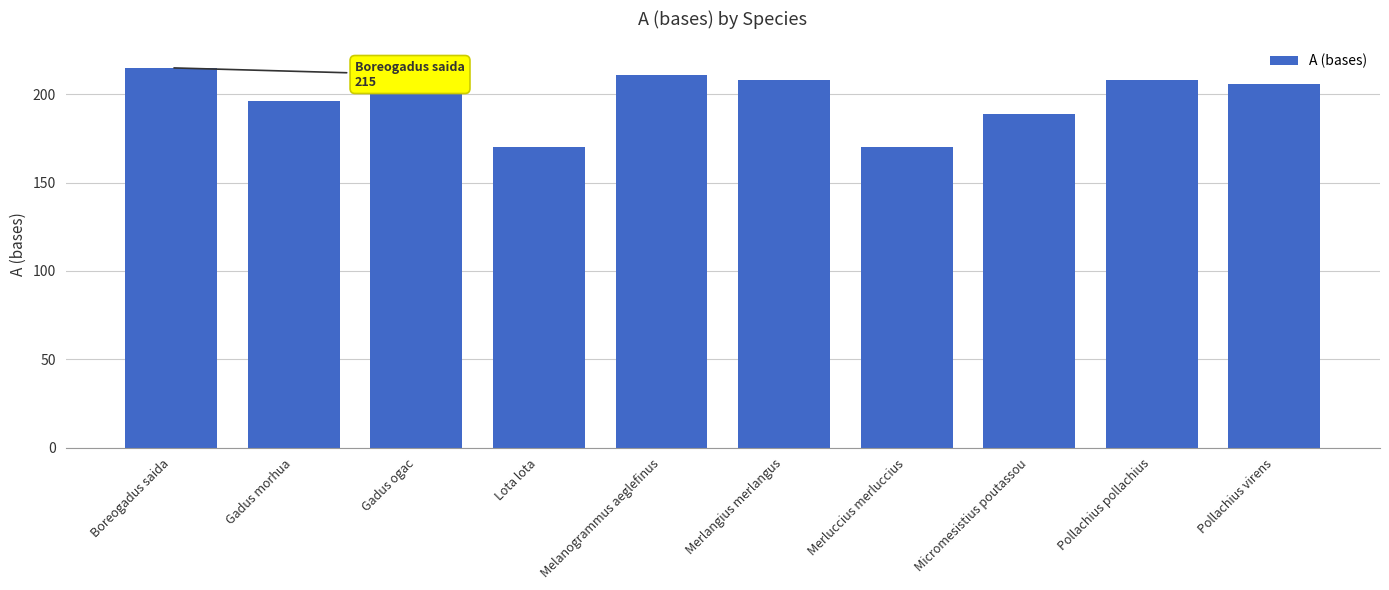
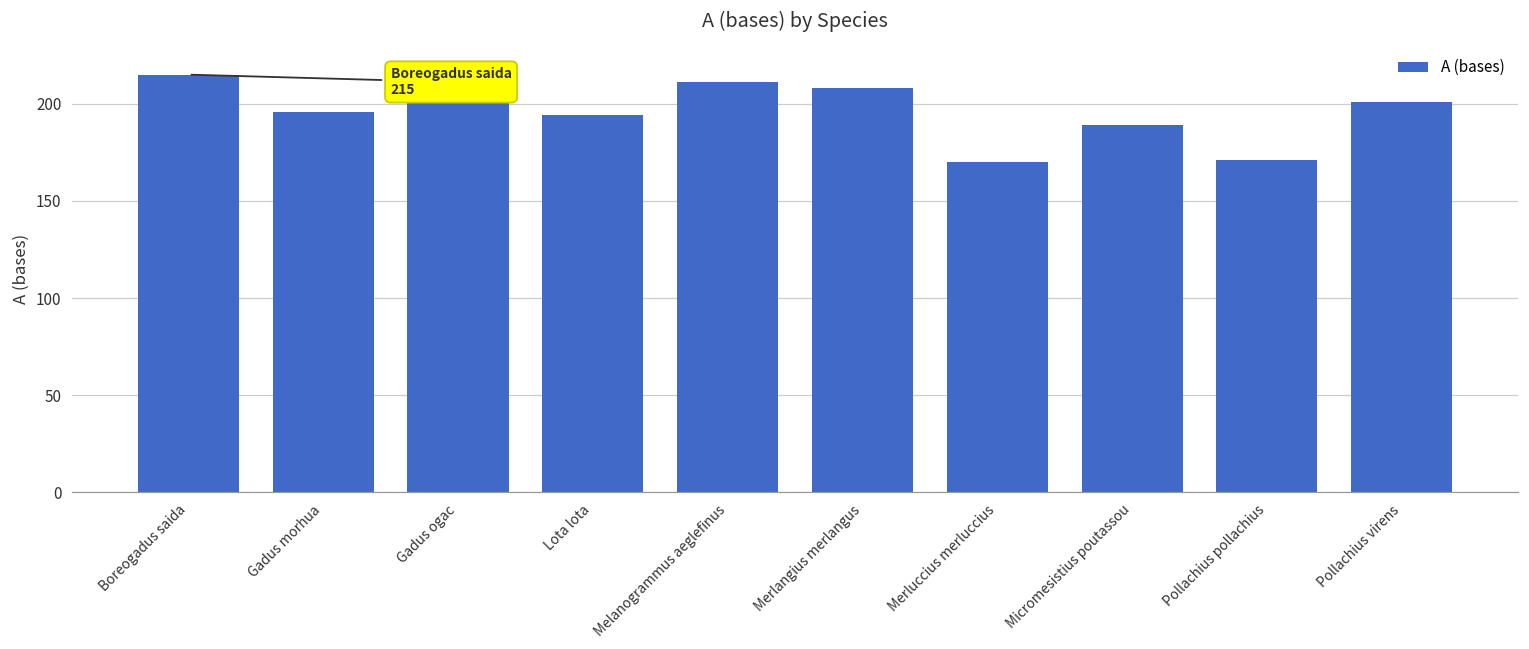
Lota lota: 170 -> 194
Pollachius pollachius: 208 -> 171
Pollachius virens: 206 -> 201
